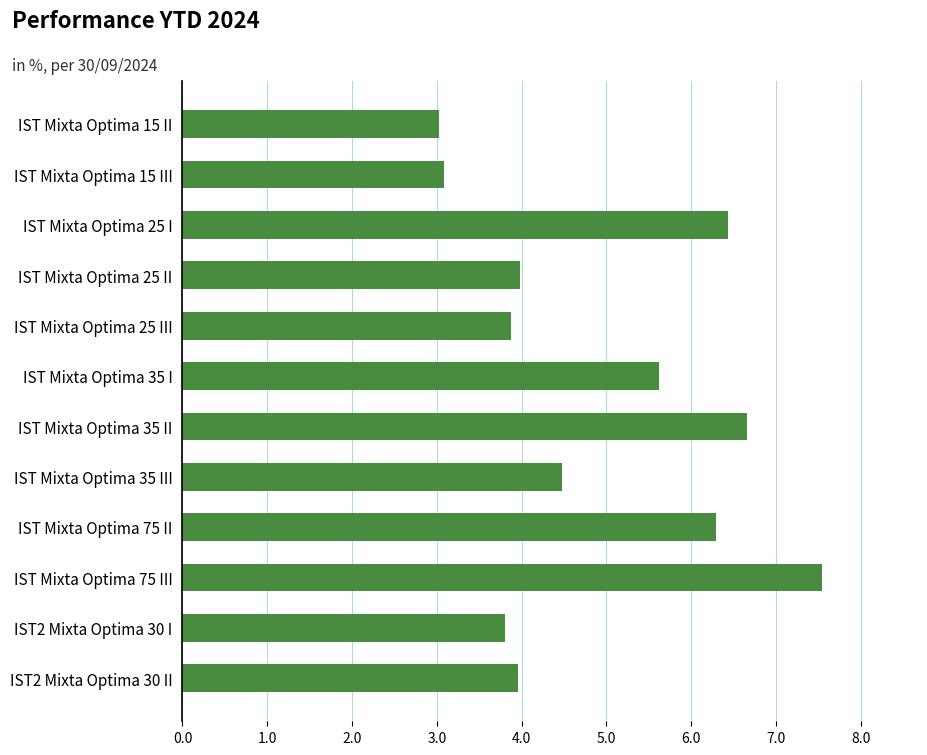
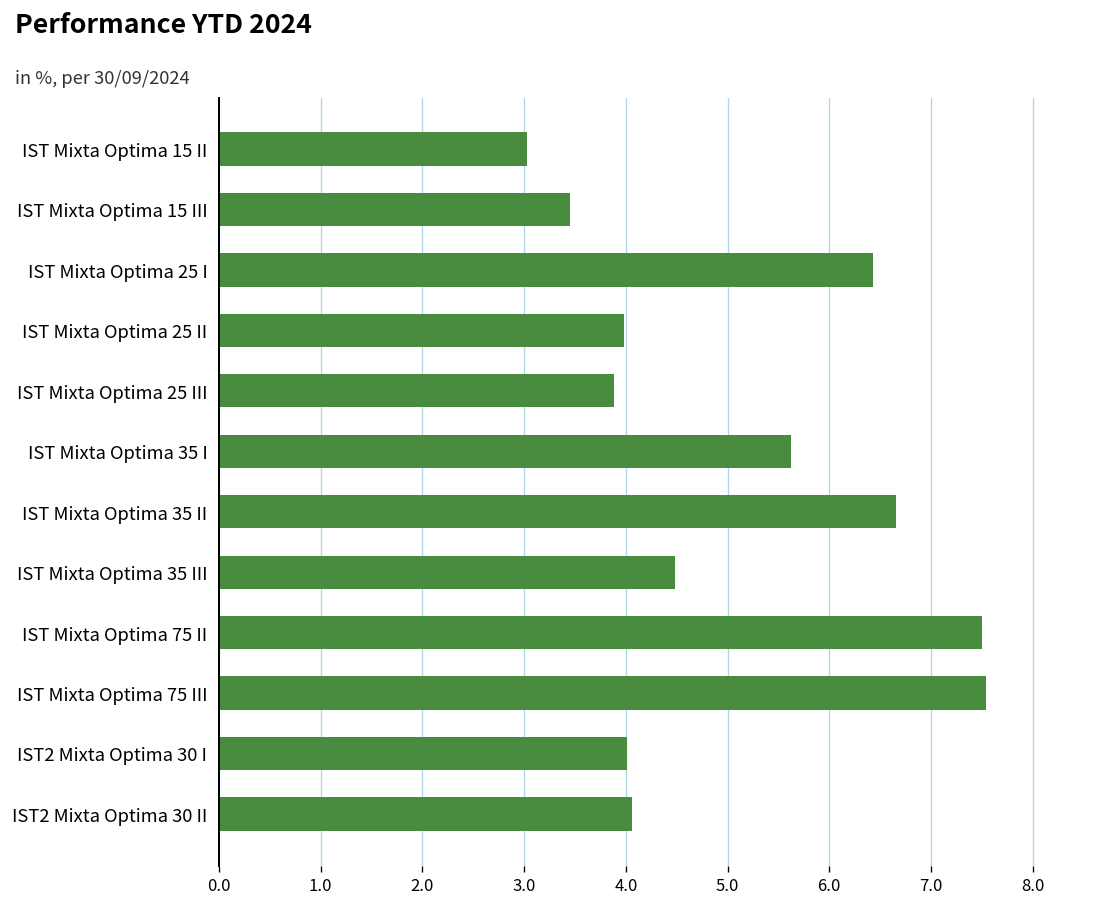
IST Mixta Optima 15 III: 3.1 -> 3.5
IST Mixta Optima 75 II: 6.3 -> 7.5
IST2 Mixta Optima 30 I: 3.8 -> 4.0
IST2 Mixta Optima 30 II: 4.0 -> 4.1
